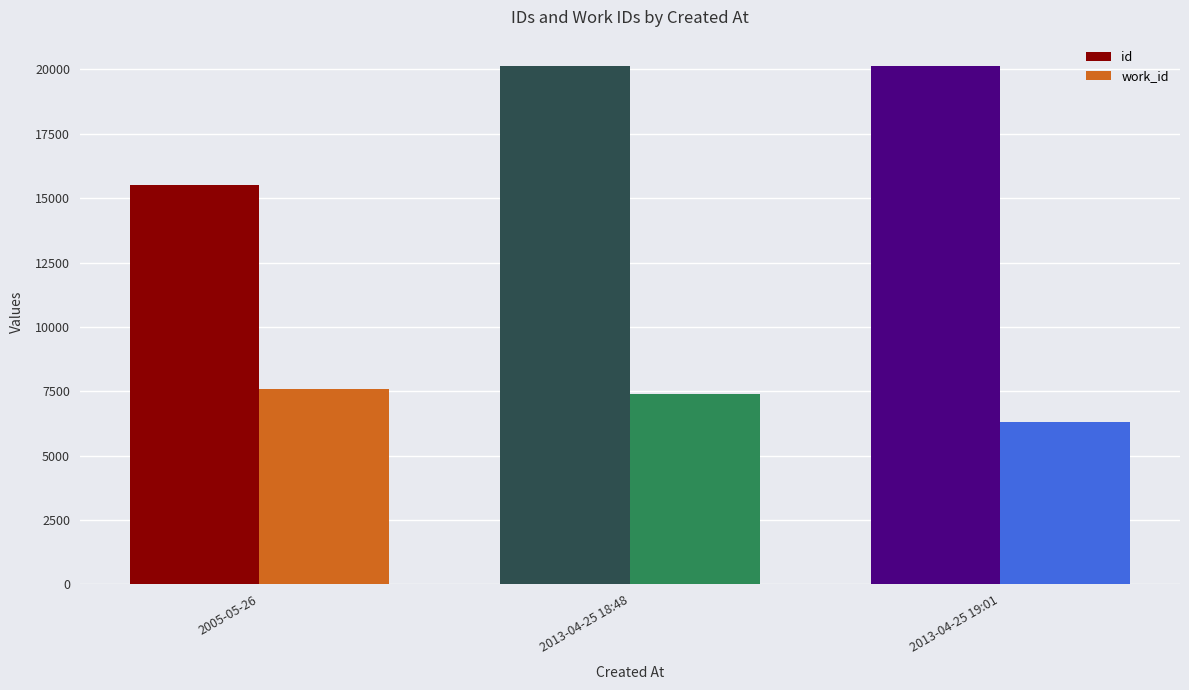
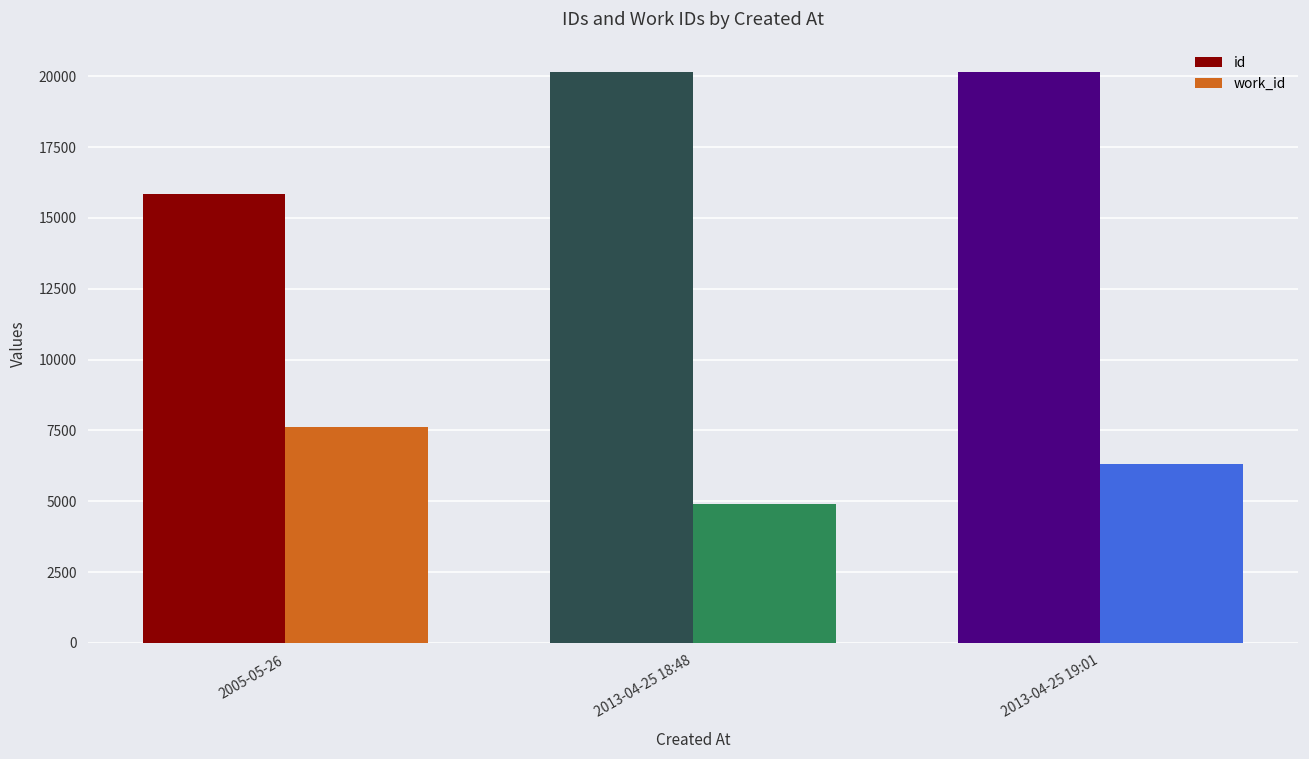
id, 2005-05-26: 15500 -> 15800
work_id, 2013-04-25 18:48: 7400 -> 4900
